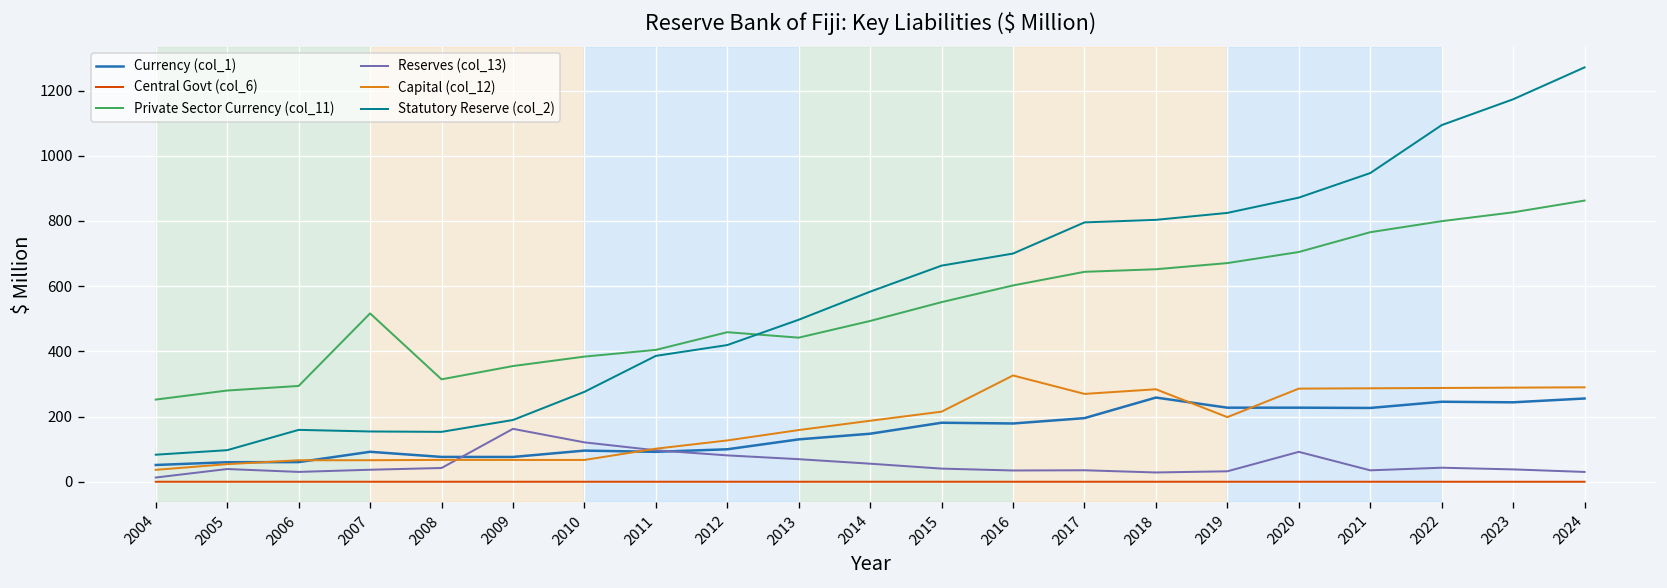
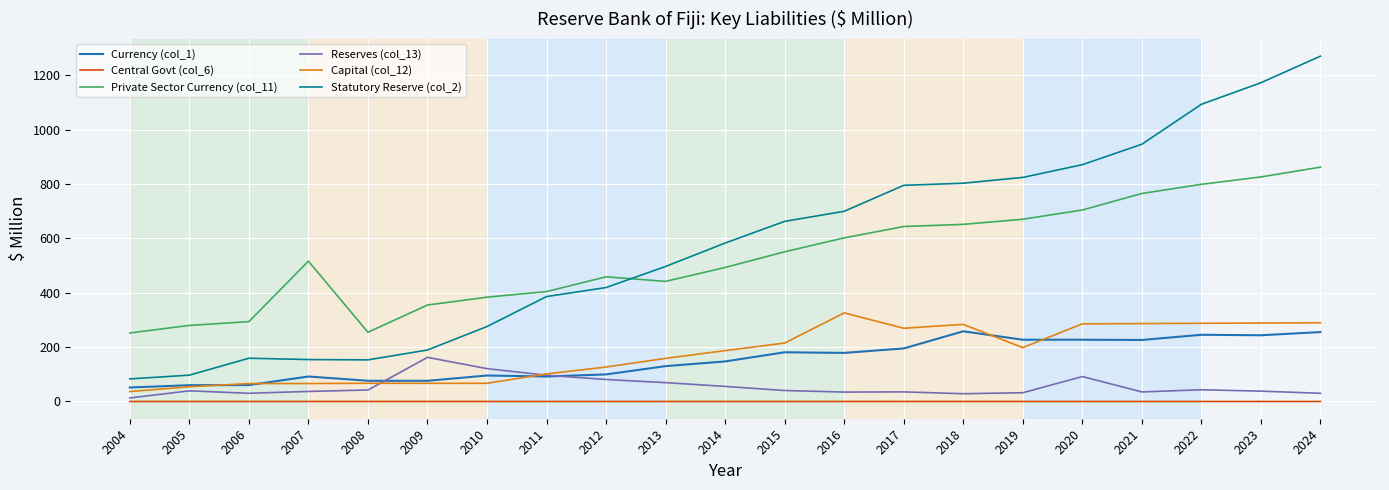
Private Sector Currency (col_11), 2008: 310 -> 250
